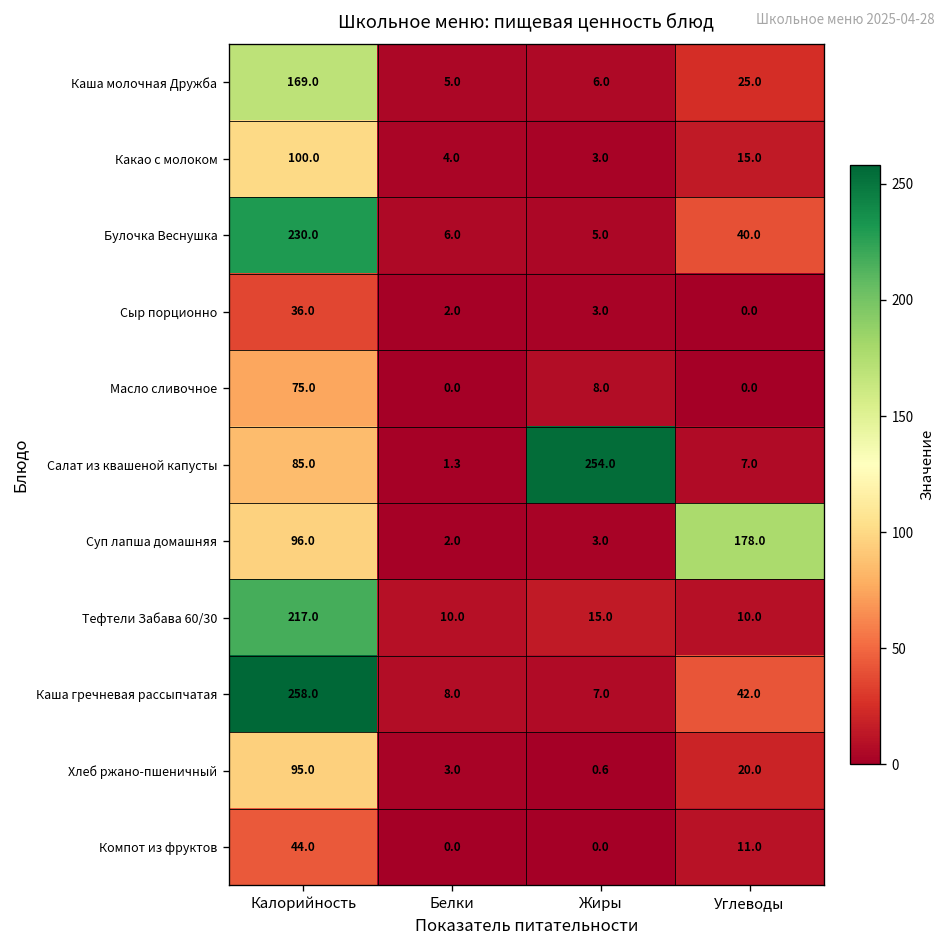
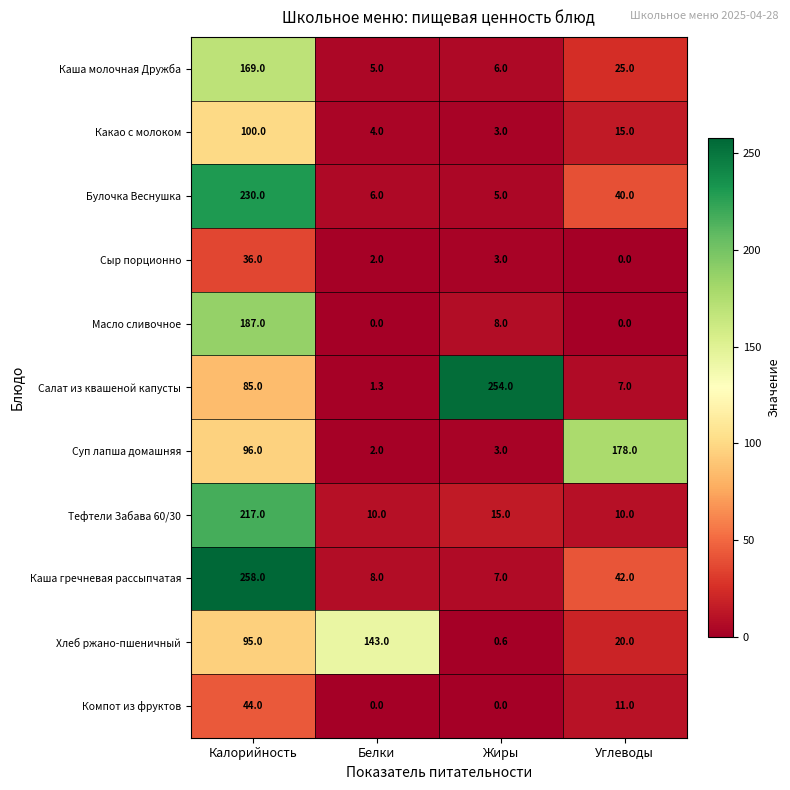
Масло сливочное, Калорийность: 75.0 -> 187.0
Хлеб ржано-пшеничный, Белки: 3.0 -> 143.0
